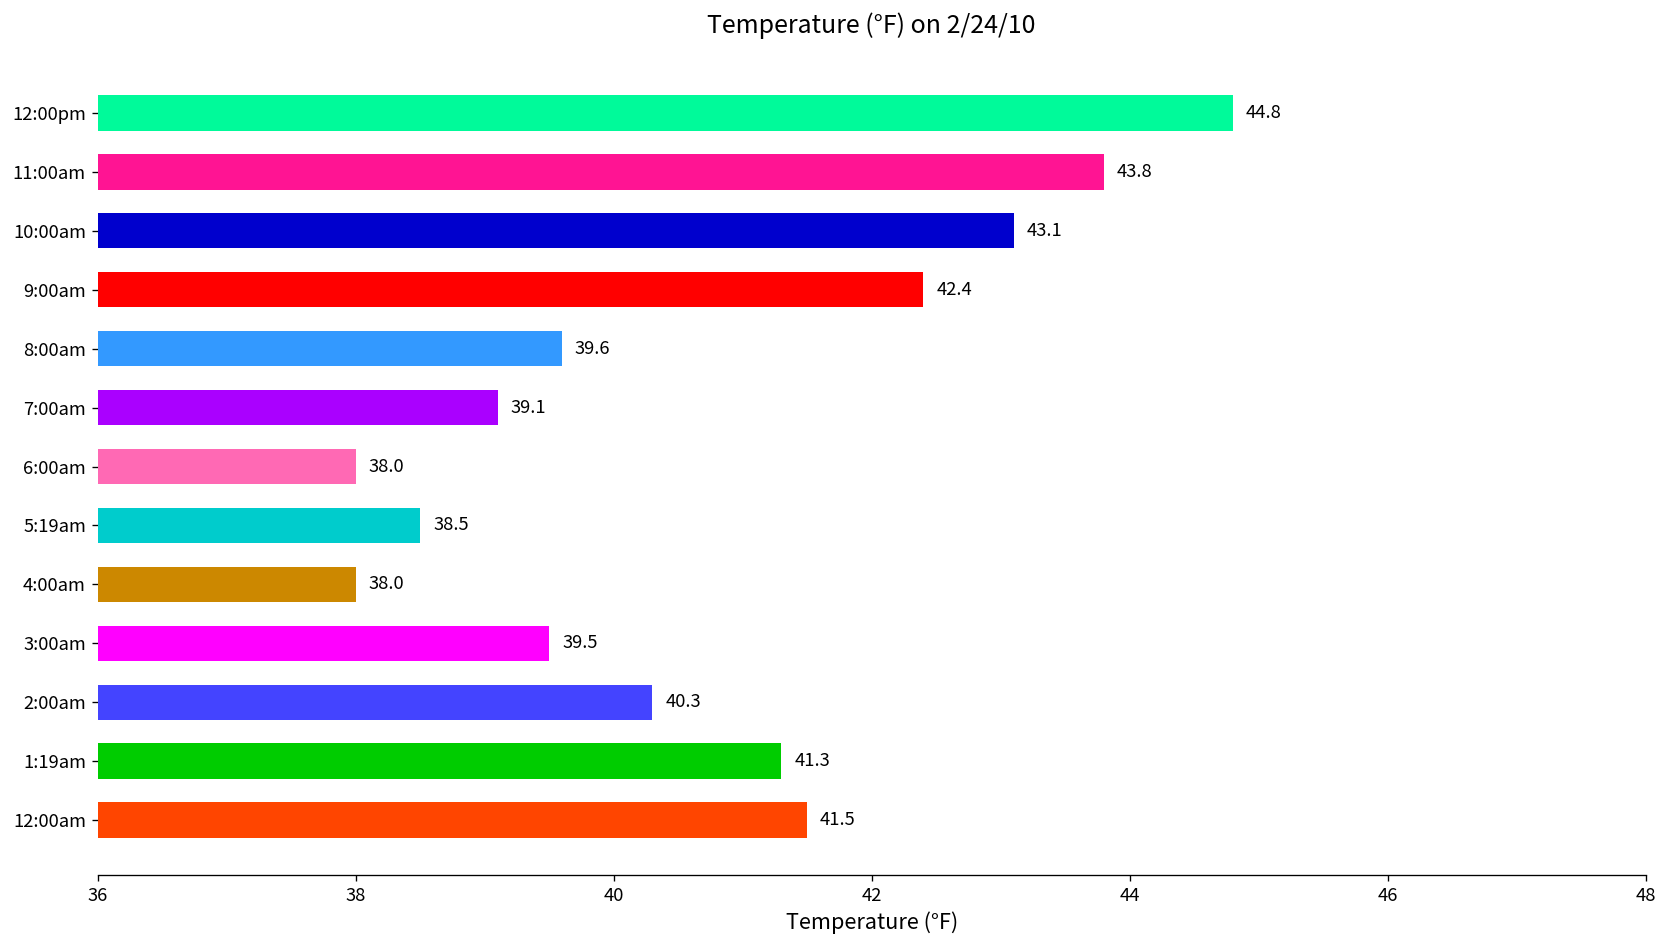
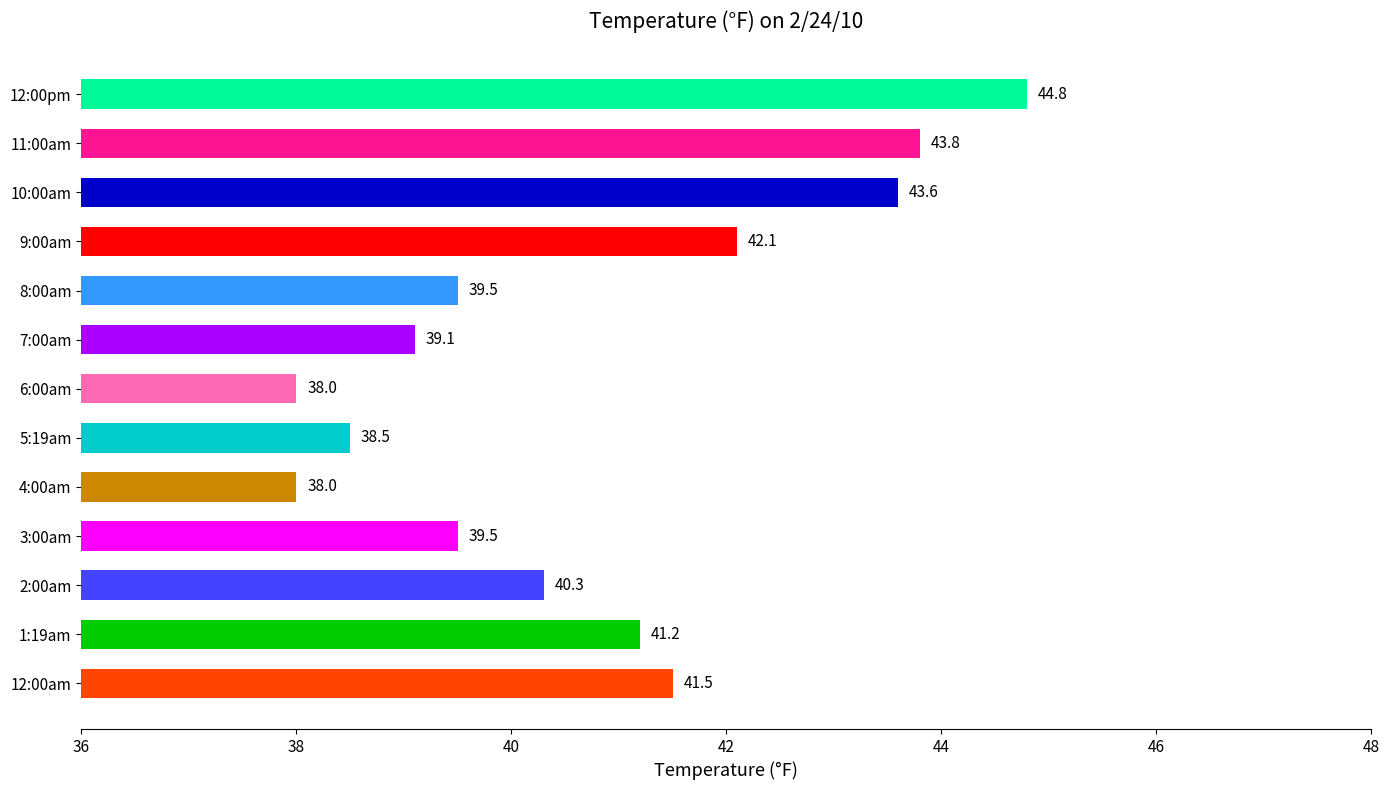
10:00am: 43.1 -> 43.6
9:00am: 42.4 -> 42.1
8:00am: 39.6 -> 39.5
1:19am: 41.3 -> 41.2
